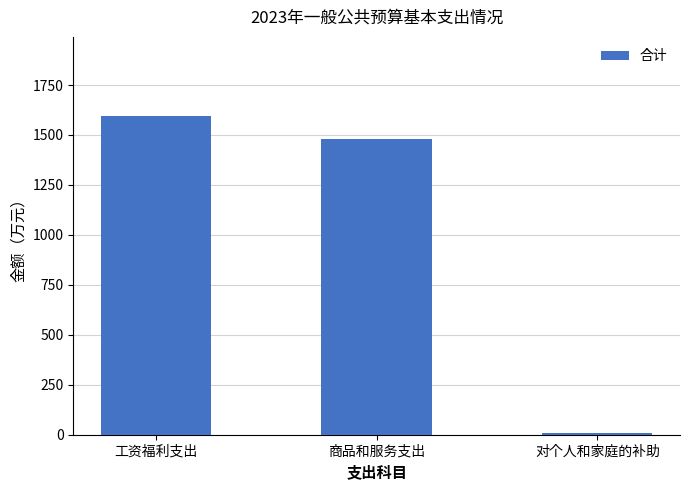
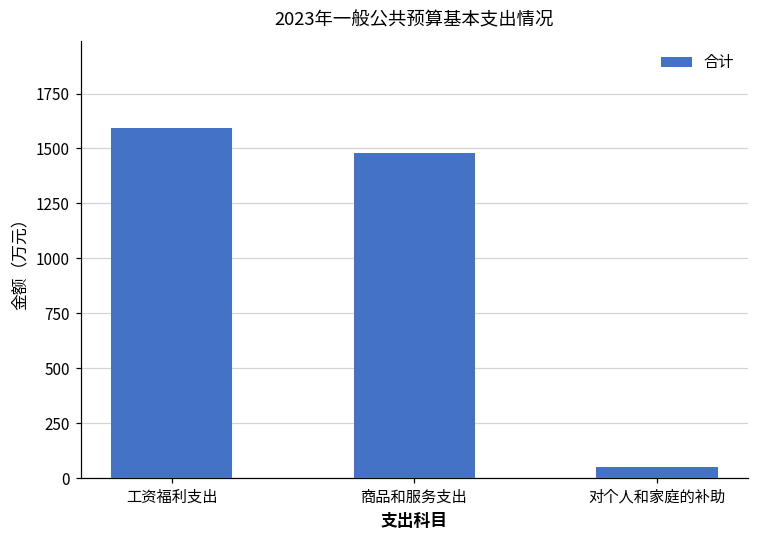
对个人和家庭的补助: 10 -> 50
